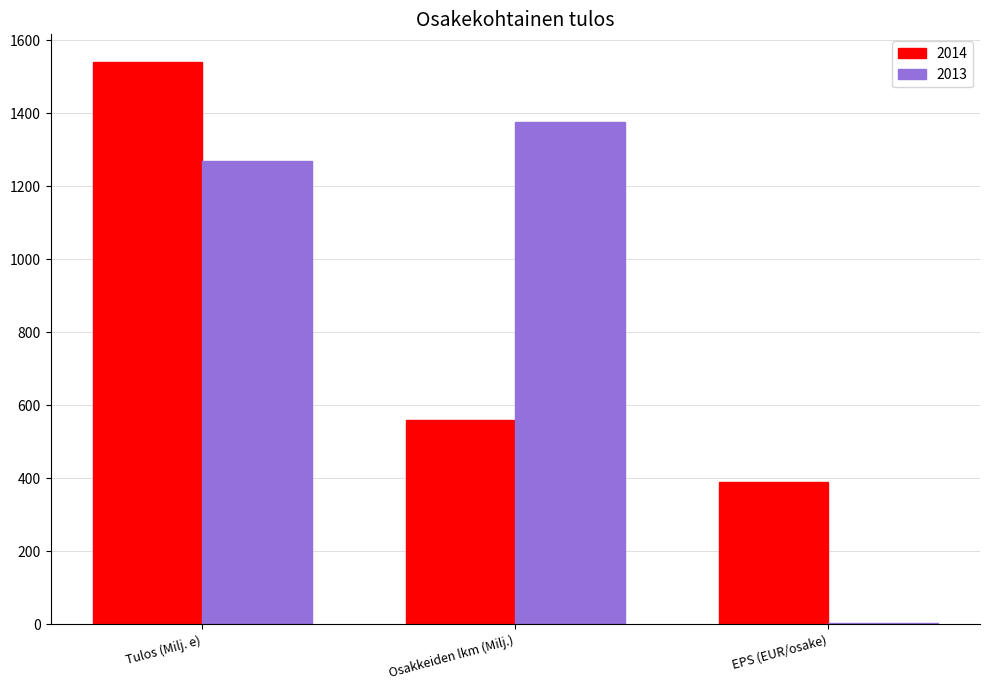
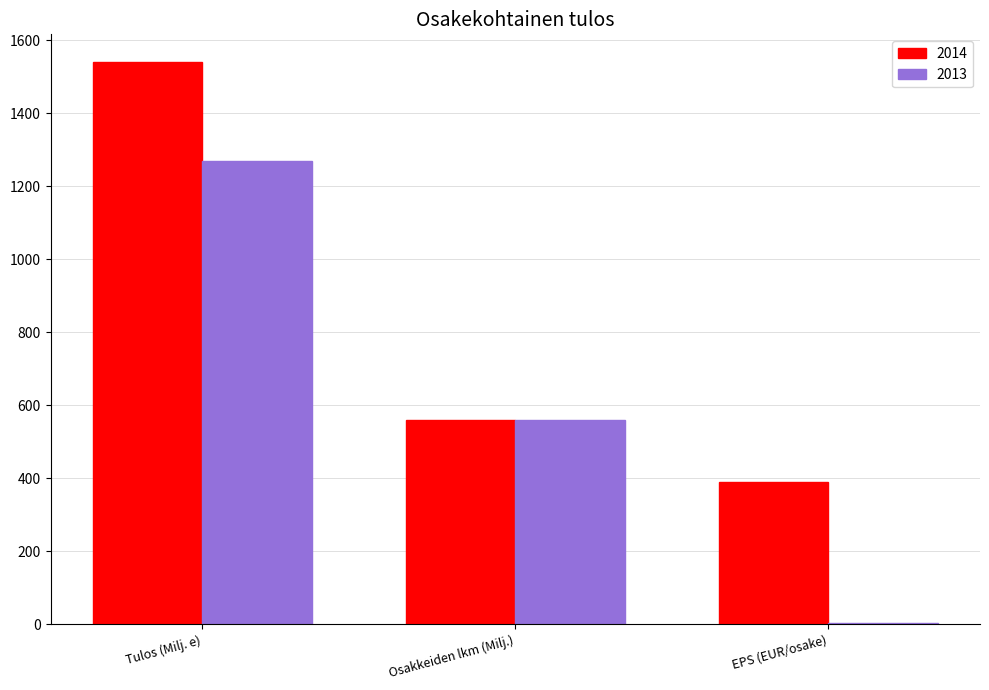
2013, Osakkeiden lkm (Milj.): 1380 -> 560
